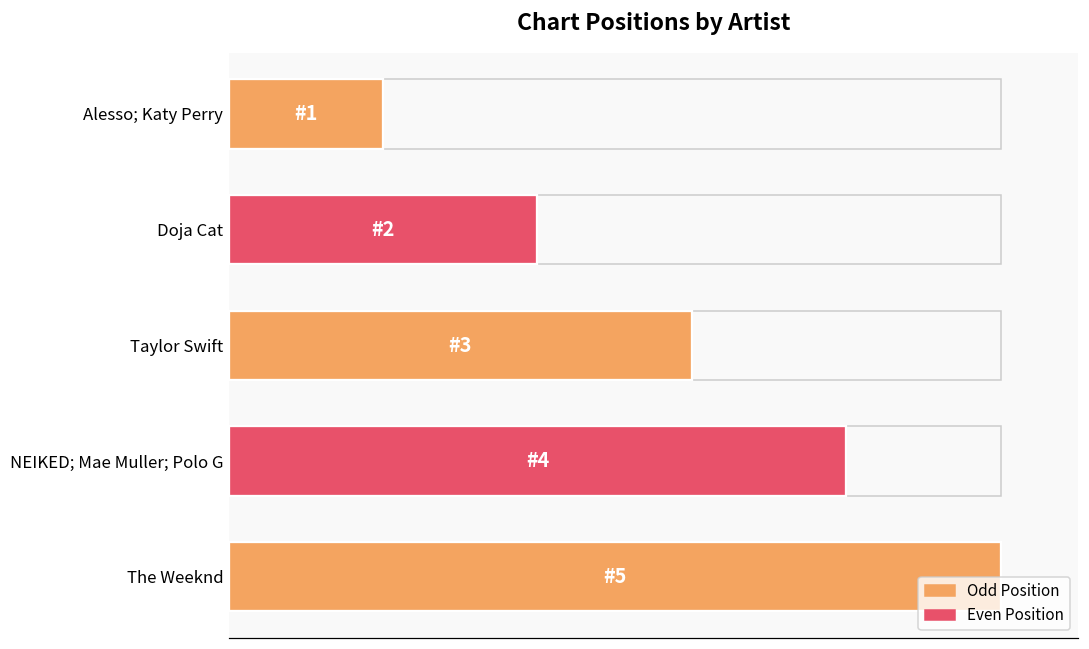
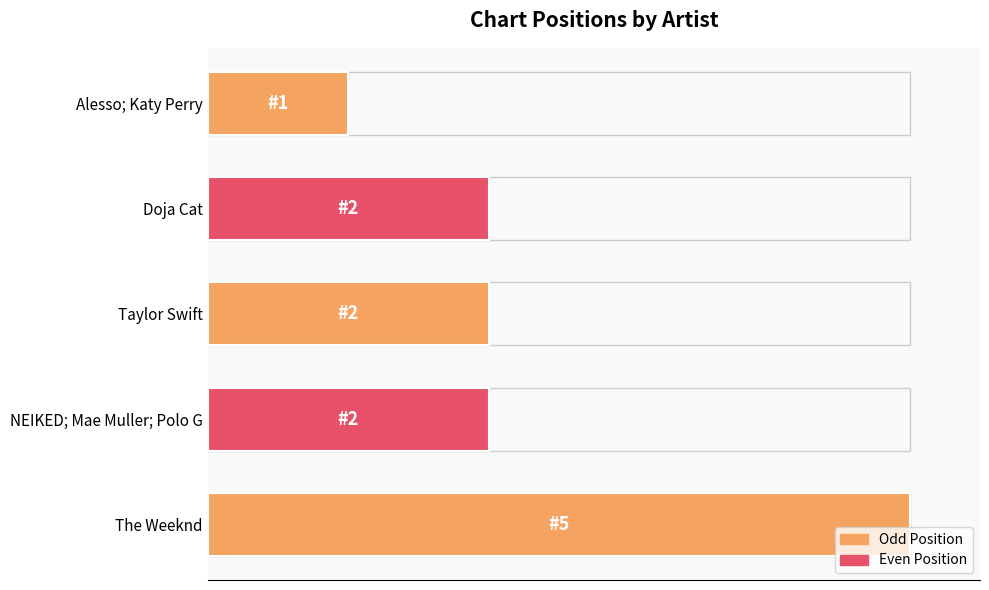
Taylor Swift: 3 -> 2
NEIKED; Mae Muller; Polo G: 4 -> 2
